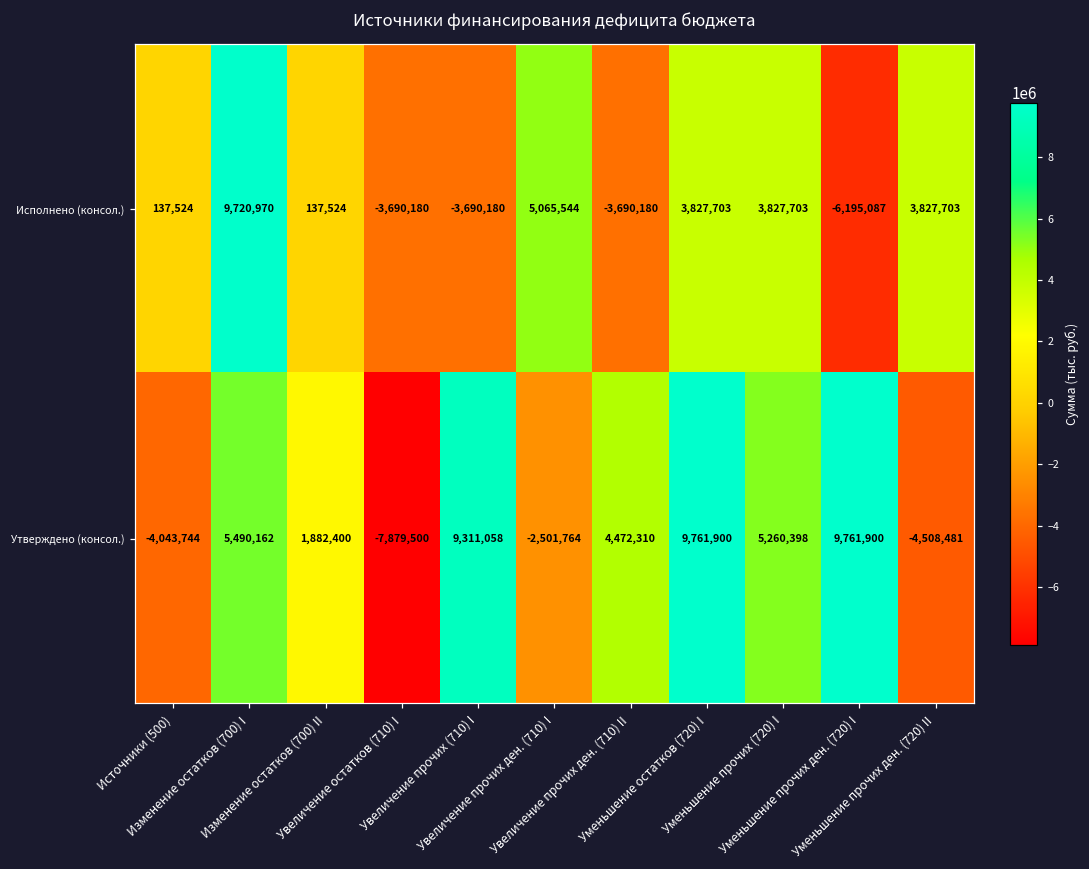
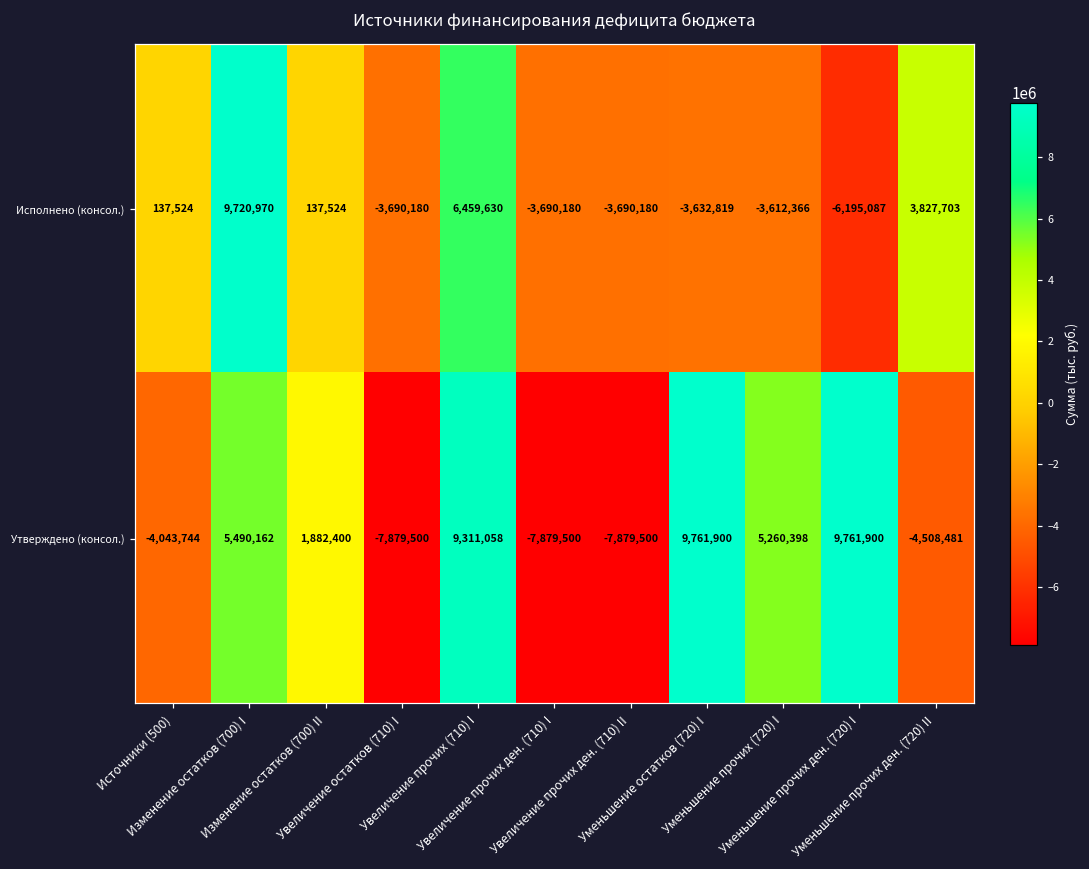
Исполнено (консол.), Увеличение прочих (710) I: -3,690,180 -> 6,459,630
Исполнено (консол.), Увеличение прочих ден. (710) I: 5,065,544 -> -3,690,180
Исполнено (консол.), Уменьшение остатков (720) I: 3,827,703 -> -3,632,819
Исполнено (консол.), Уменьшение прочих (720) I: 3,827,703 -> -3,612,366
Утверждено (консол.), Увеличение прочих ден. (710) I: -2,501,764 -> -7,879,500
Утверждено (консол.), Увеличение прочих ден. (710) II: 4,472,310 -> -7,879,500
